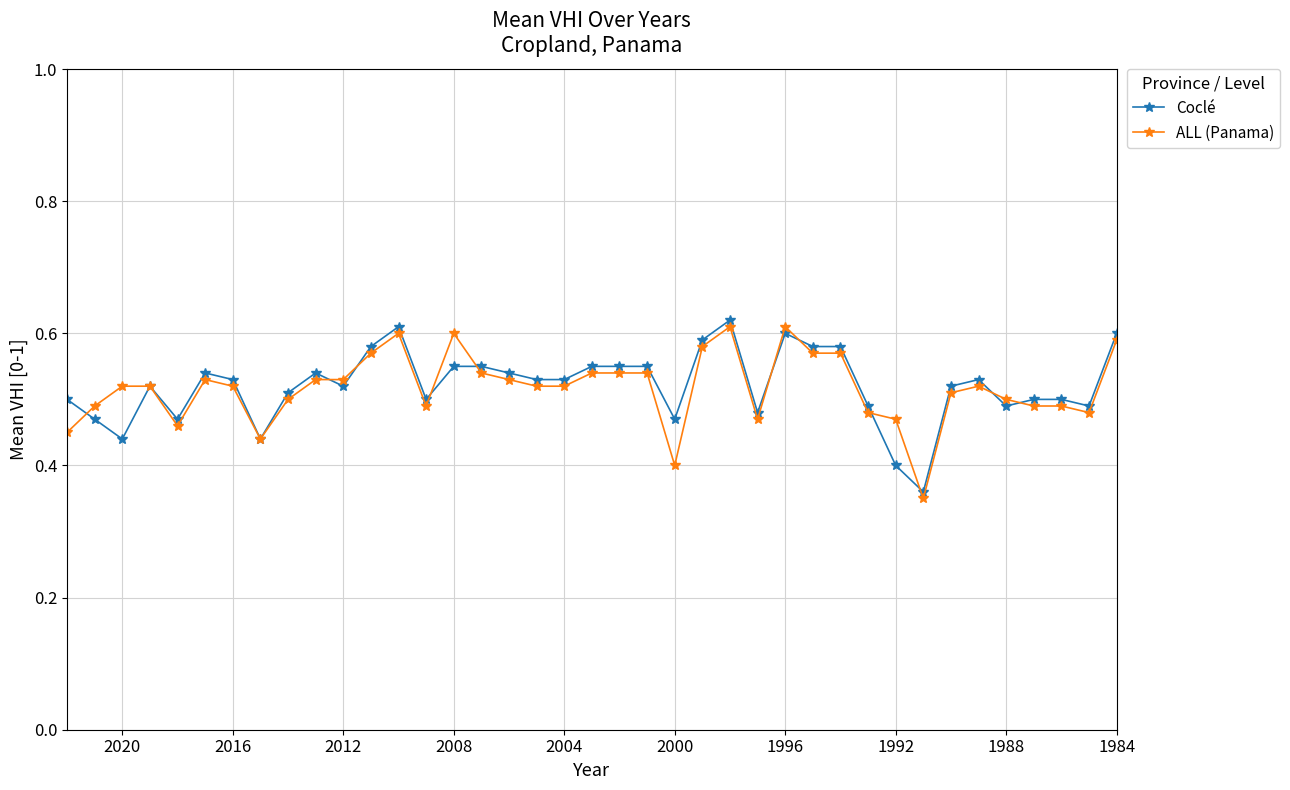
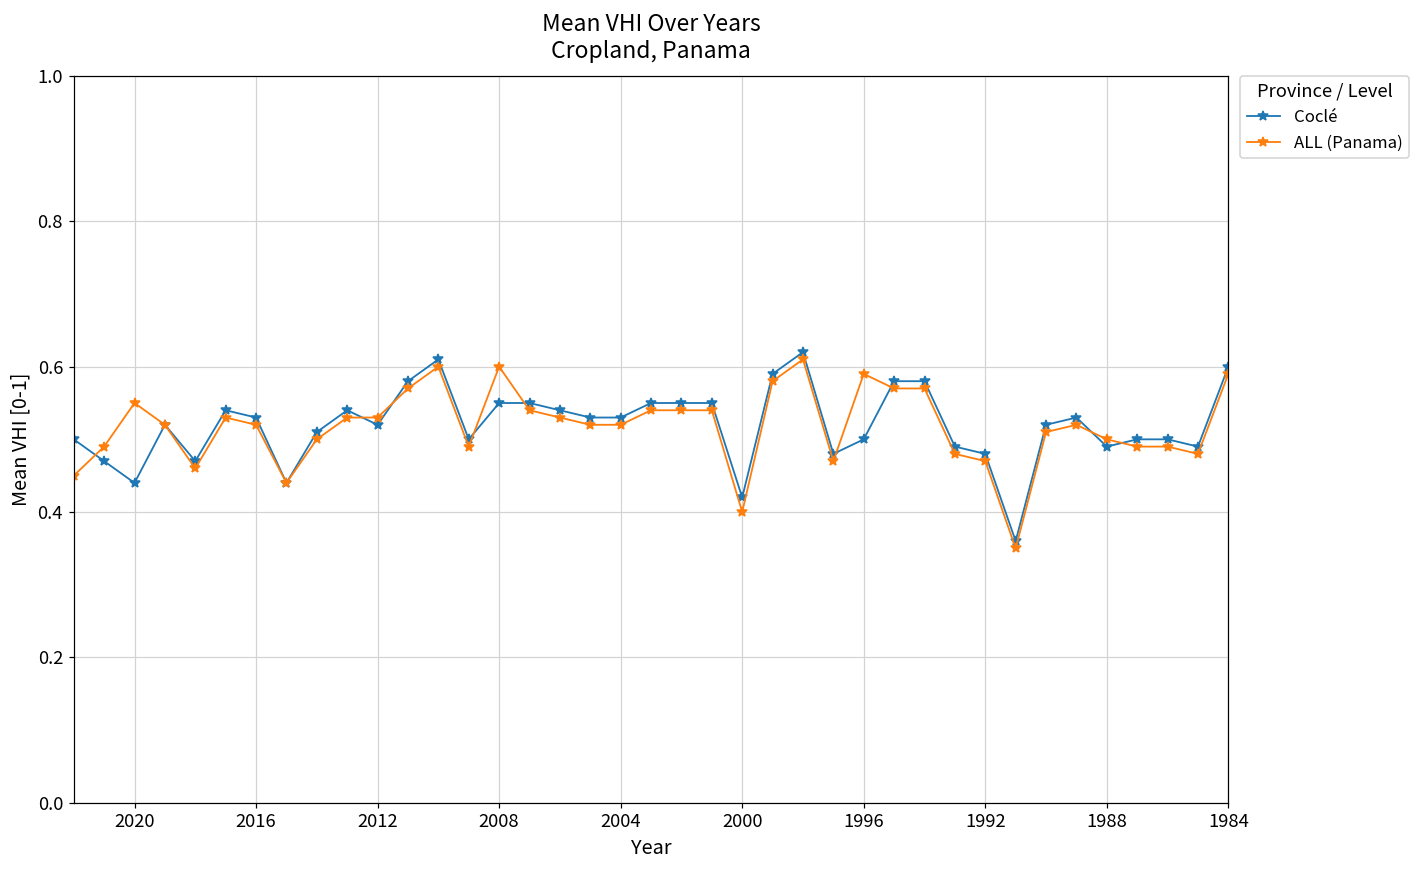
ALL (Panama), 2020: 0.52 -> 0.55
Coclé, 2000: 0.47 -> 0.42
Coclé, 1996: 0.6 -> 0.5
ALL (Panama), 1996: 0.61 -> 0.59
Coclé, 1992: 0.40 -> 0.48
